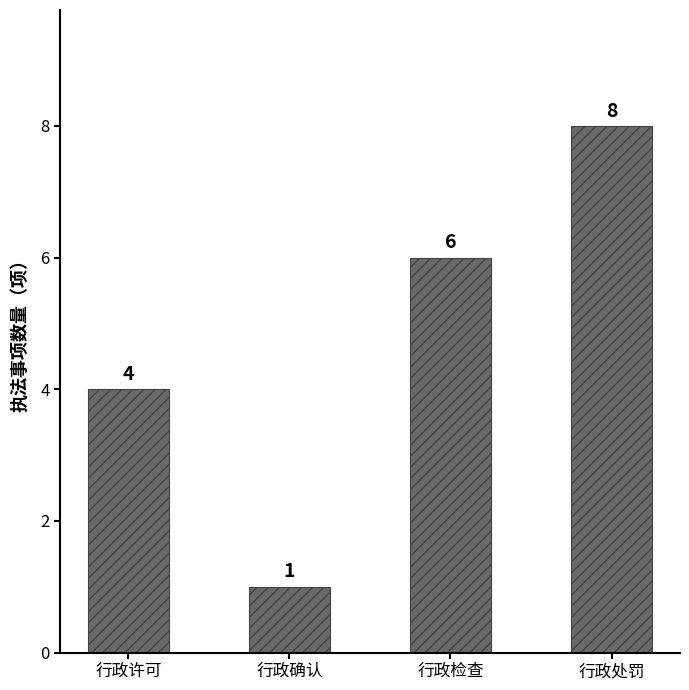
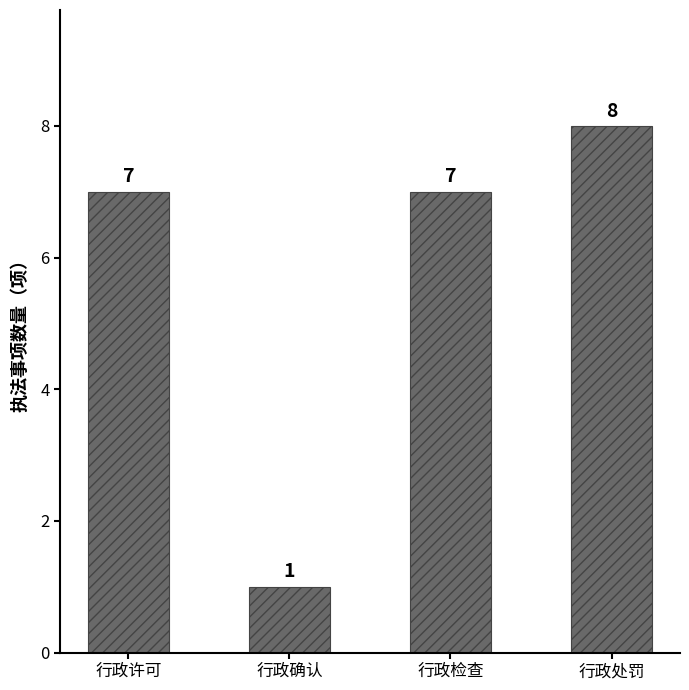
行政许可: 4 -> 7
行政检查: 6 -> 7
